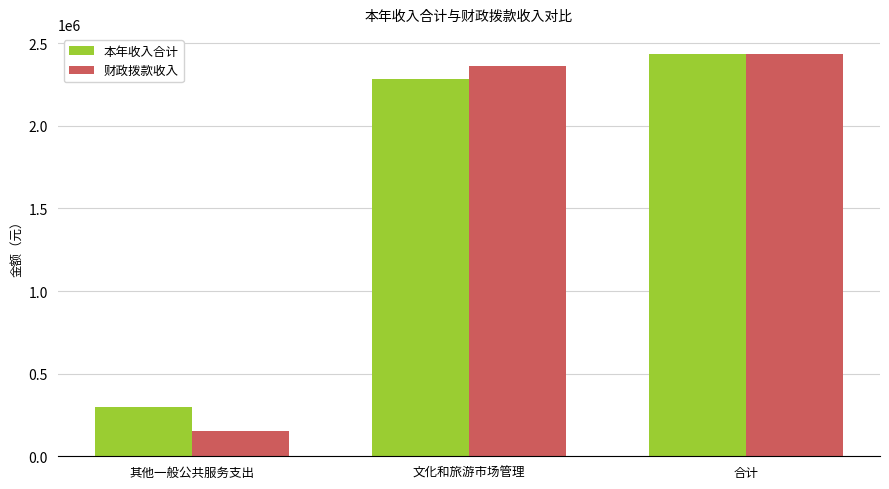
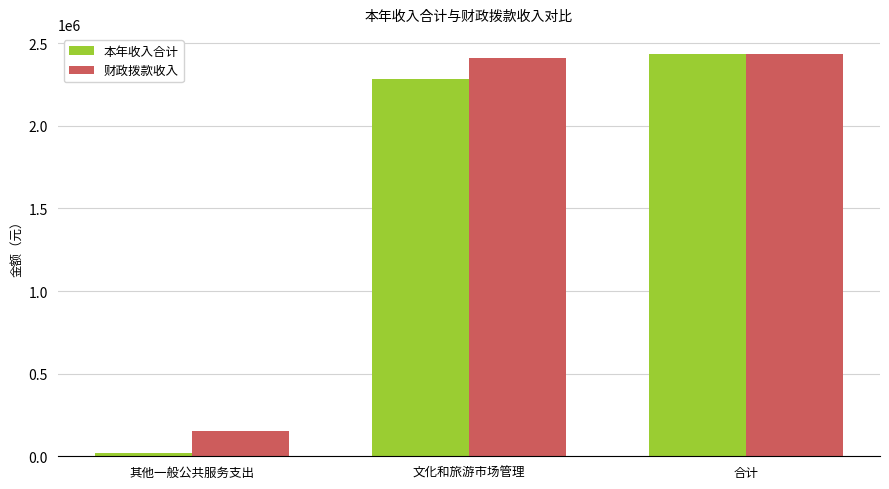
本年收入合计, 其他一般公共服务支出: 300000 -> 20000
财政拨款收入, 文化和旅游市场管理: 2360000 -> 2410000
